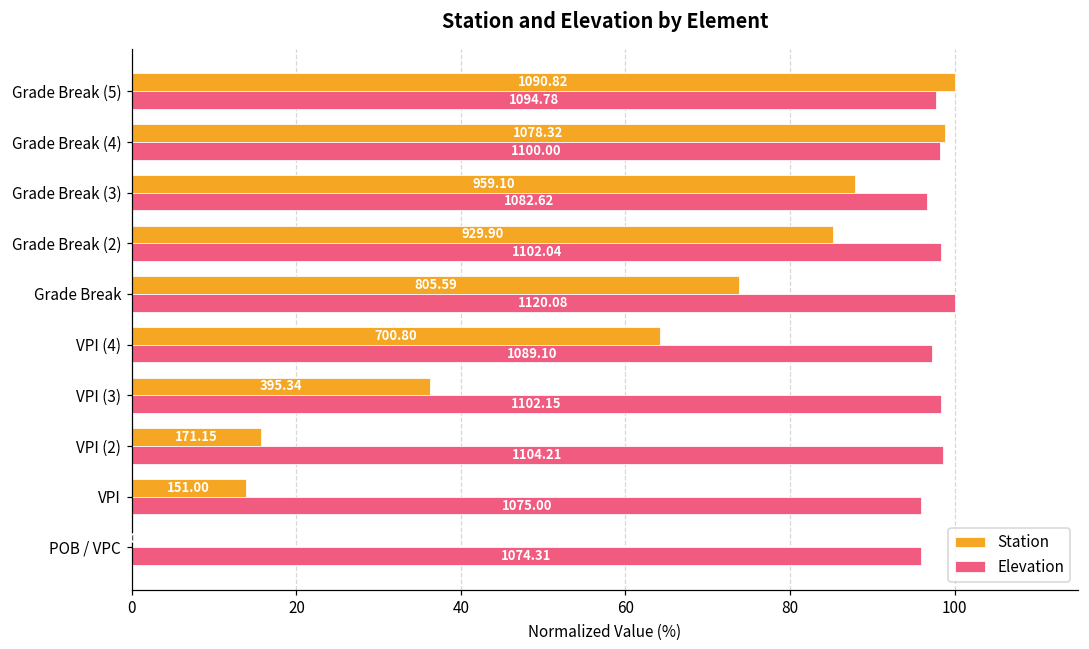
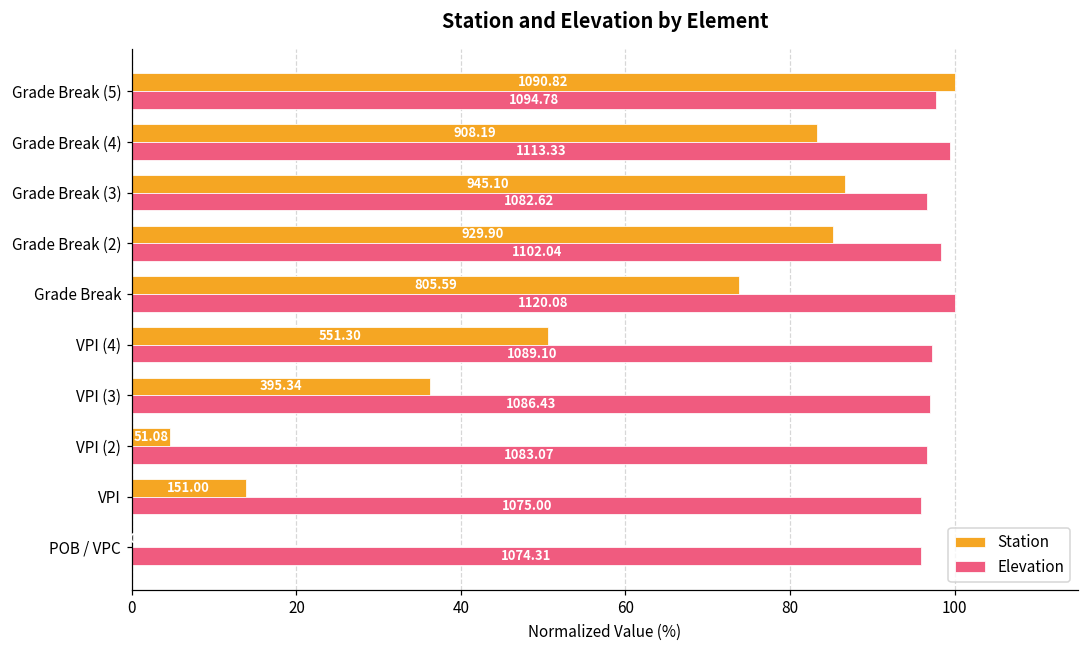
Station, Grade Break (4): 1078.32 -> 908.19
Elevation, Grade Break (4): 1100.00 -> 1113.33
Station, Grade Break (3): 959.10 -> 945.10
Station, VPI (4): 700.80 -> 551.30
Elevation, VPI (3): 1102.15 -> 1086.43
Station, VPI (2): 171.15 -> 51.08
Elevation, VPI (2): 1104.21 -> 1083.07
